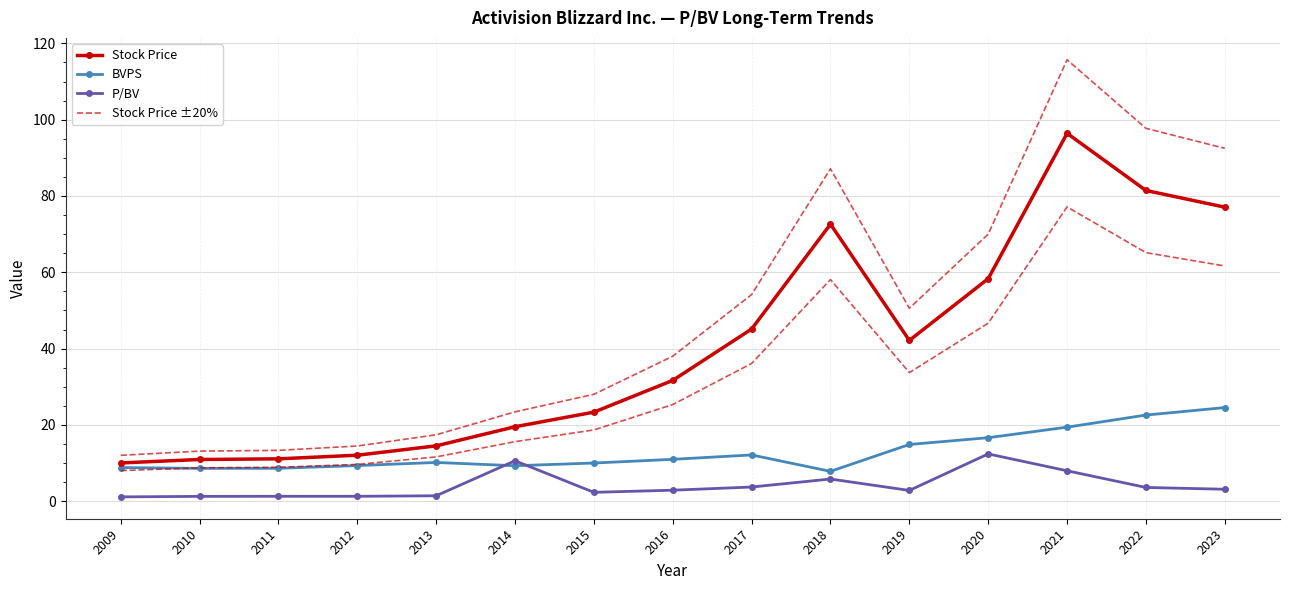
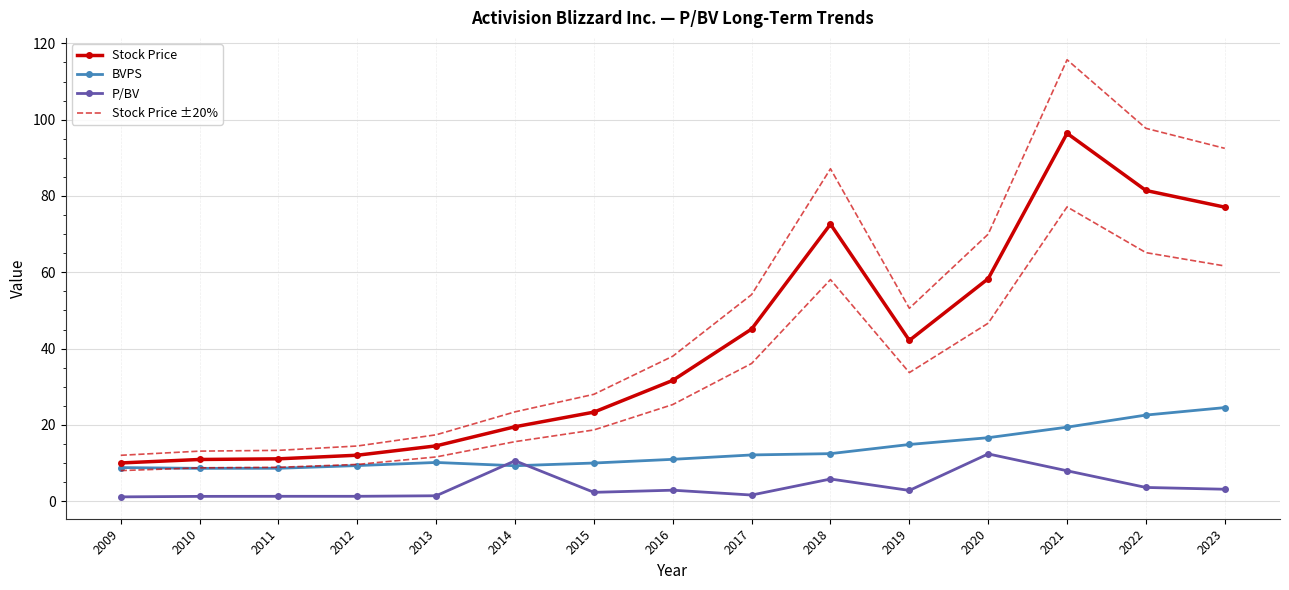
P/BV, 2017: 4 -> 2
BVPS, 2018: 8 -> 12
